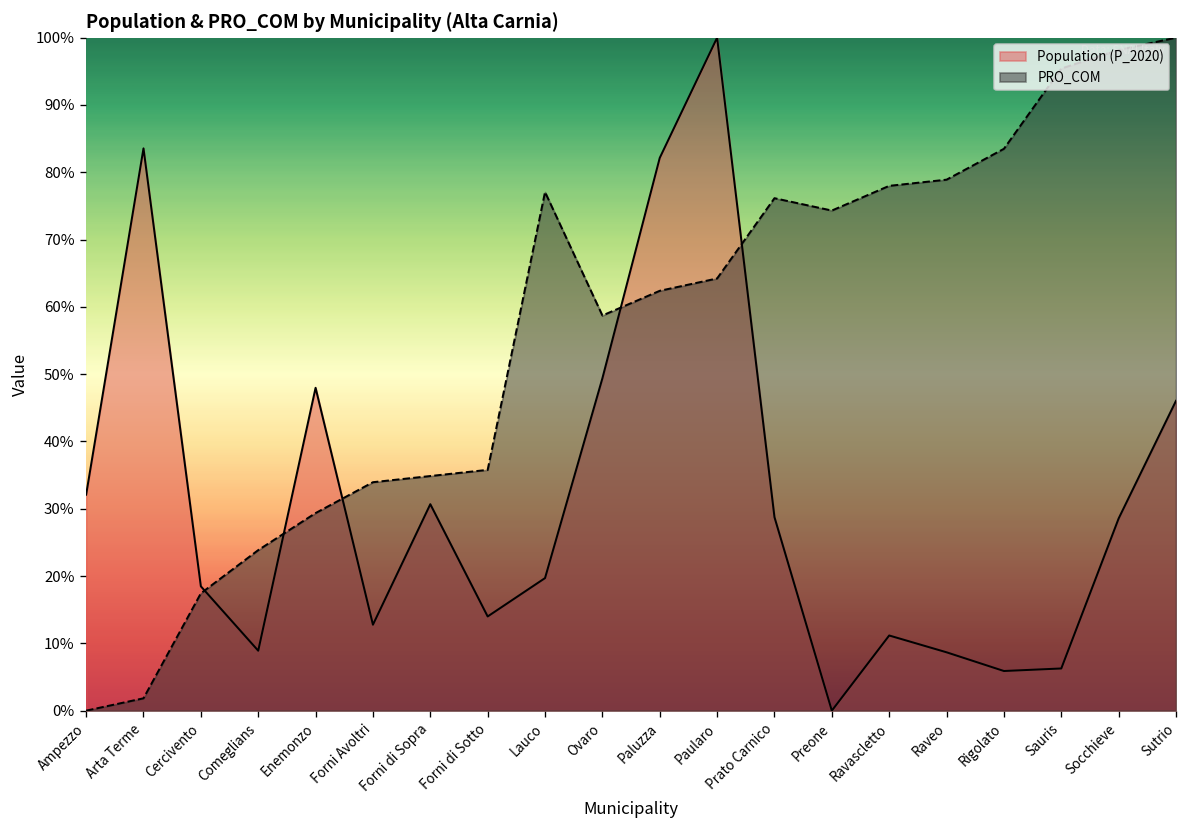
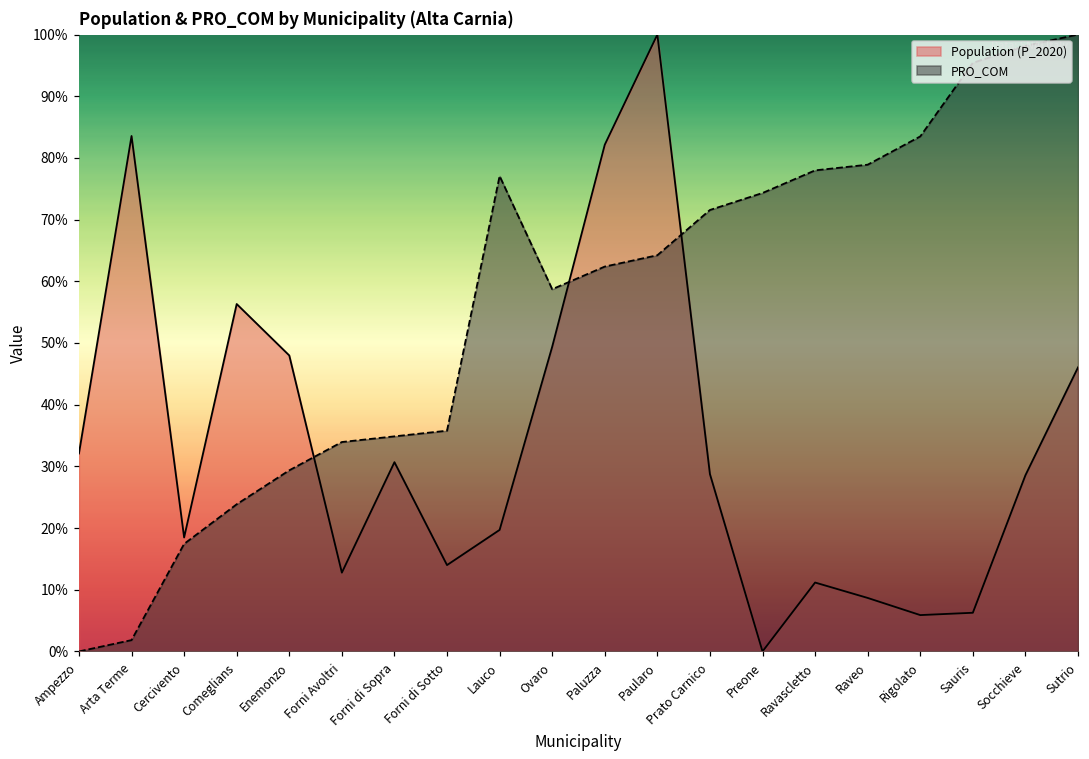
Population (P_2020), Comeglians: 9% -> 56%
PRO_COM, Prato Carnico: 76% -> 72%
